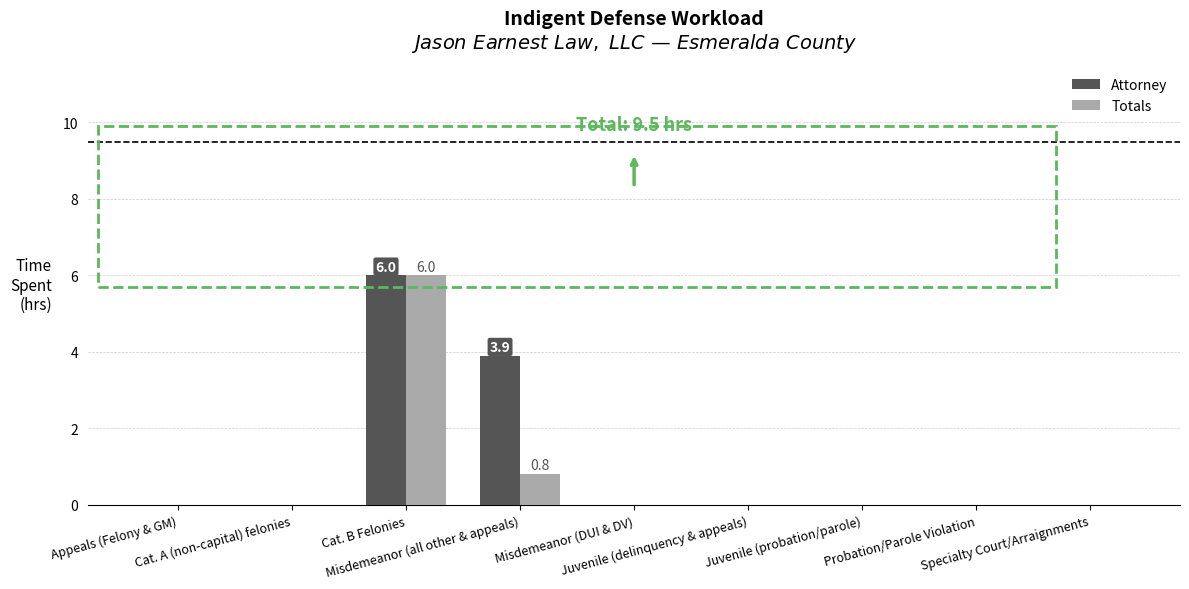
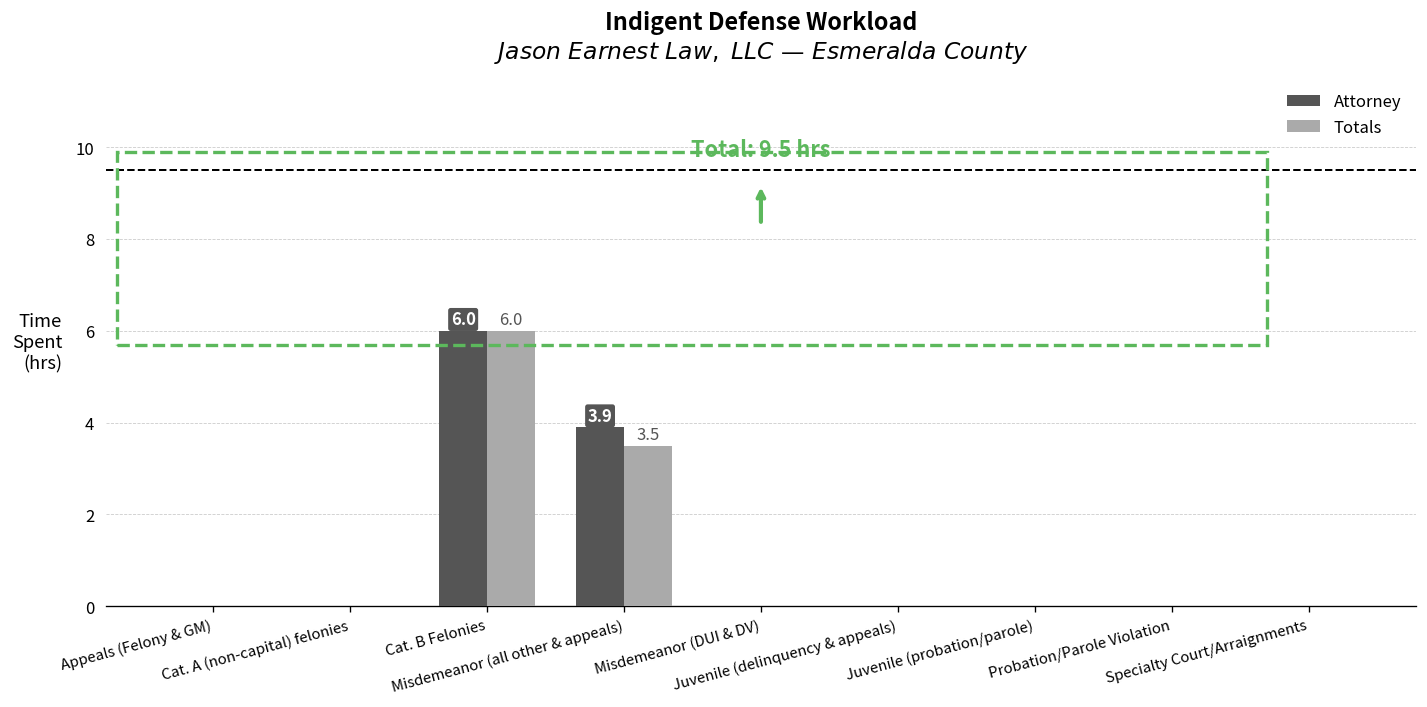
Totals, Misdemeanor (all other & appeals): 0.8 -> 3.5
